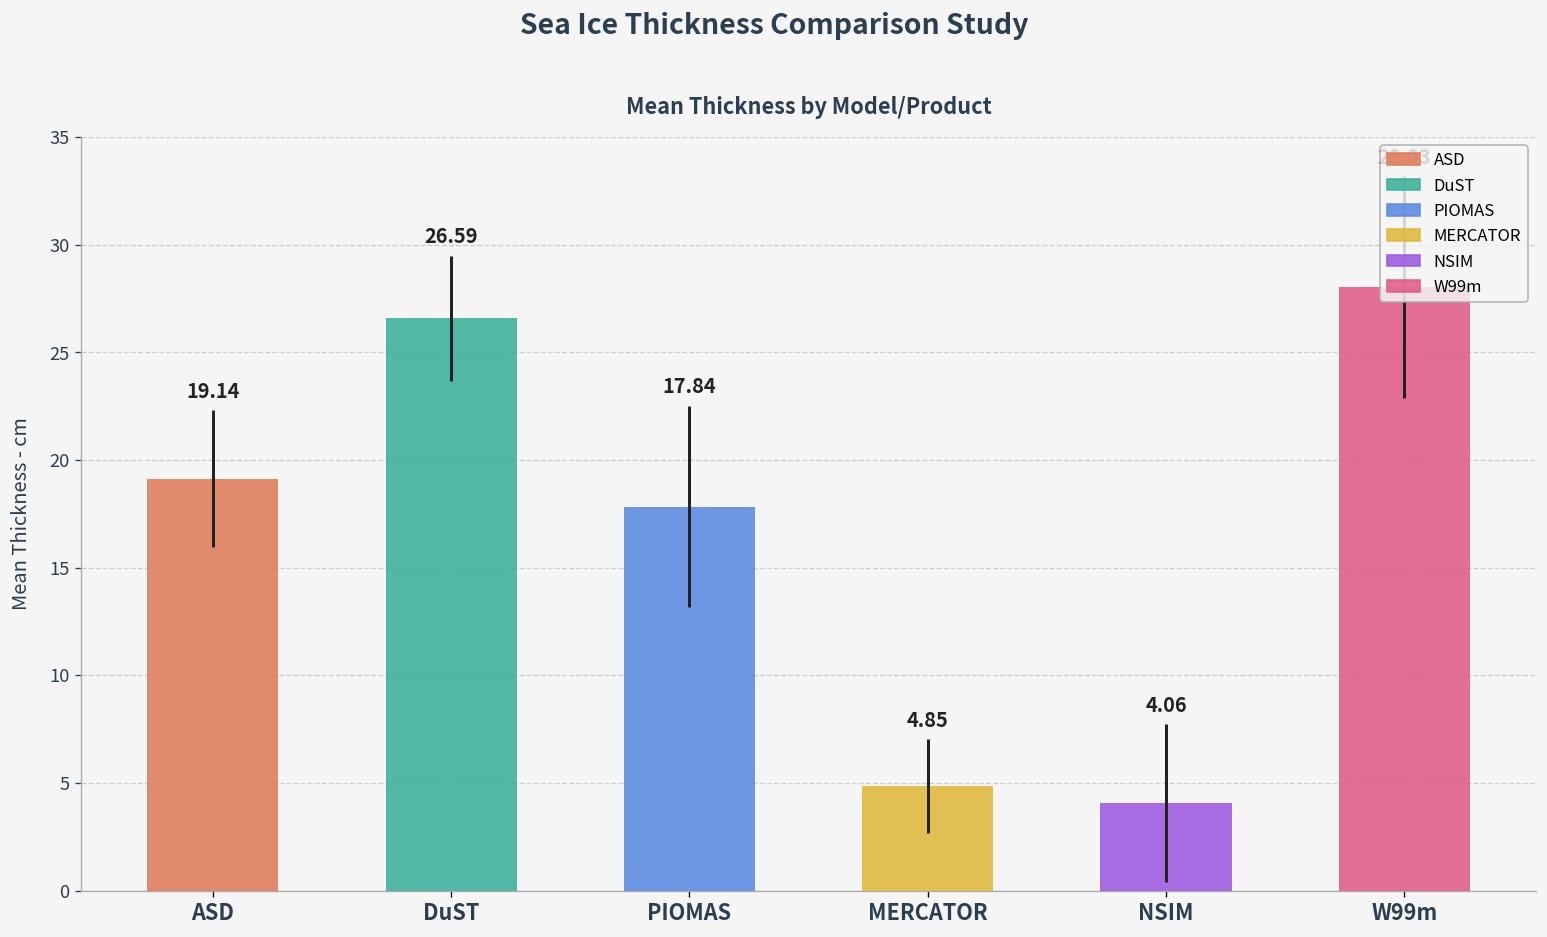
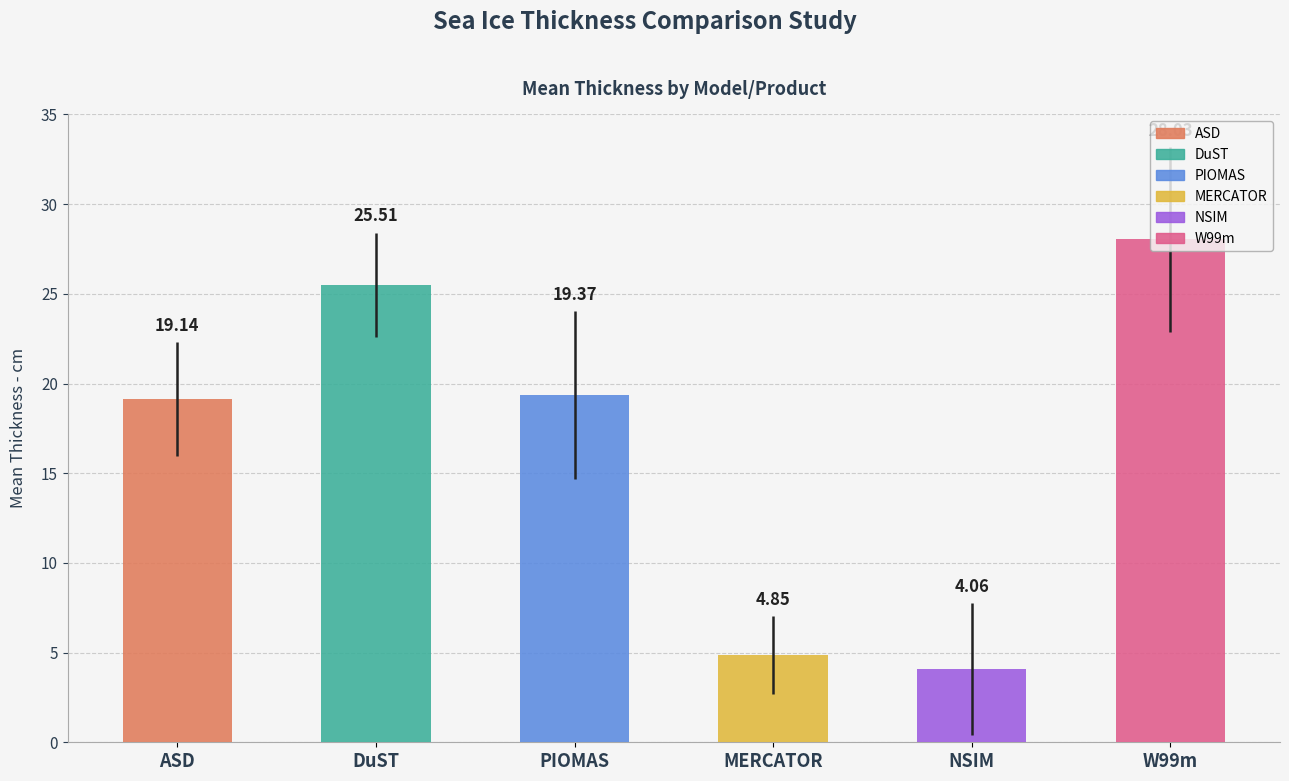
DuST: 26.59 -> 25.51
PIOMAS: 17.84 -> 19.37
